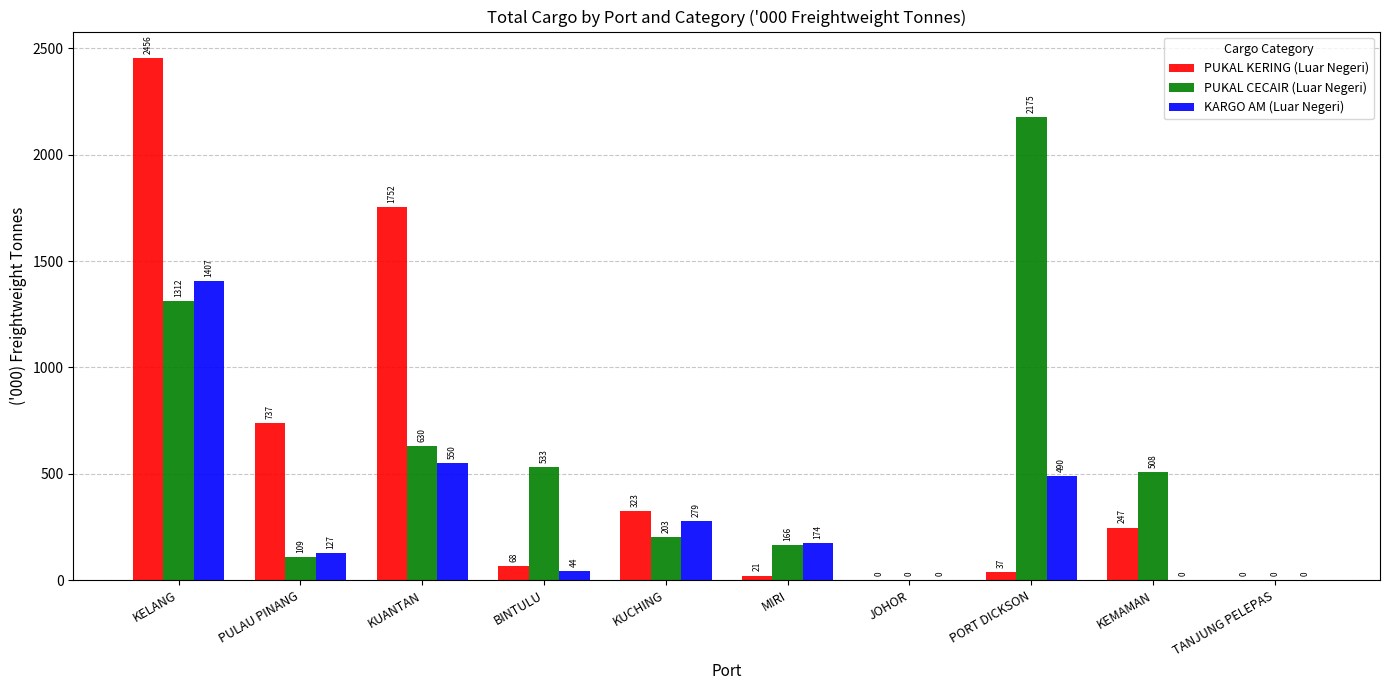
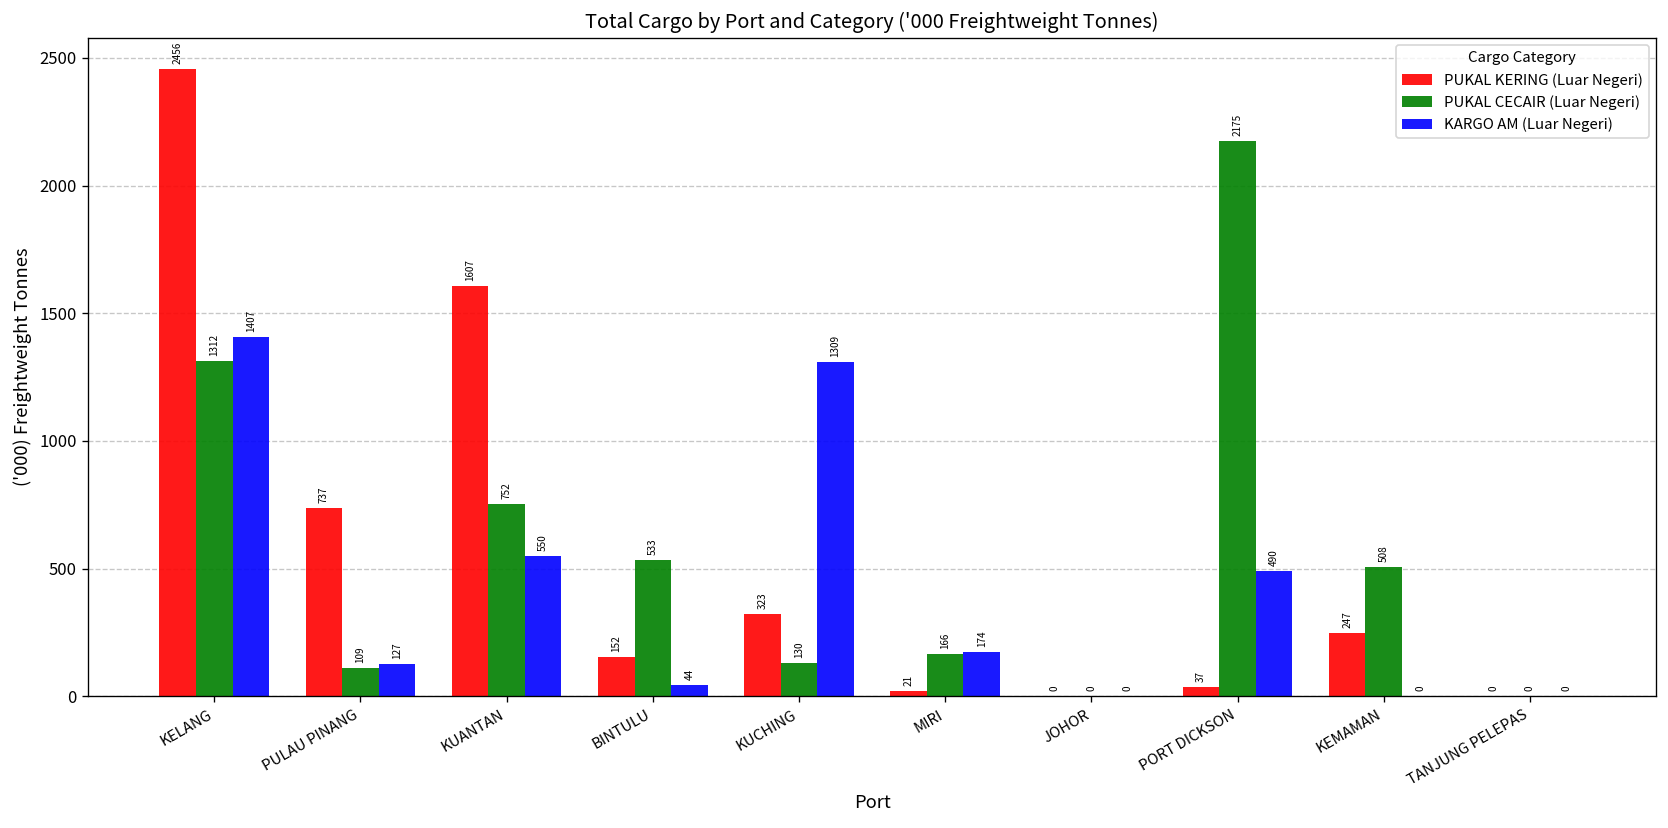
PUKAL KERING (Luar Negeri), KUANTAN: 1752 -> 1607
PUKAL CECAIR (Luar Negeri), KUANTAN: 630 -> 752
PUKAL KERING (Luar Negeri), BINTULU: 68 -> 152
PUKAL CECAIR (Luar Negeri), KUCHING: 203 -> 130
KARGO AM (Luar Negeri), KUCHING: 279 -> 1309
